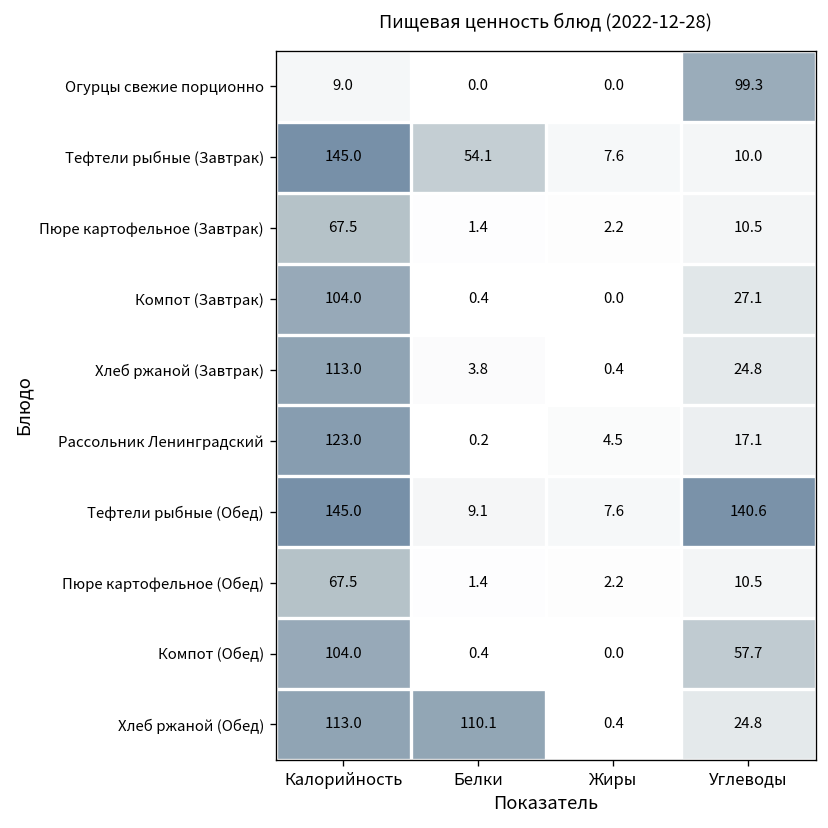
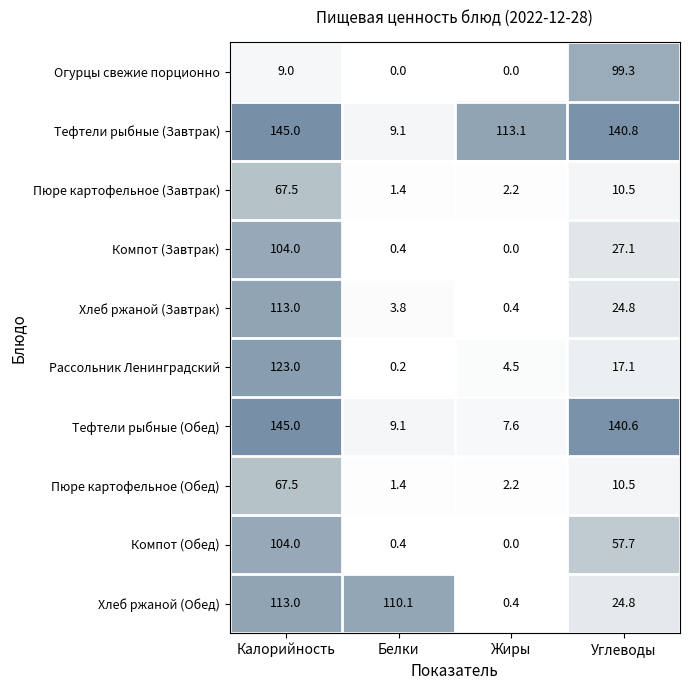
Тефтели рыбные (Завтрак), Белки: 54.1 -> 9.1
Тефтели рыбные (Завтрак), Жиры: 7.6 -> 113.1
Тефтели рыбные (Завтрак), Углеводы: 10.0 -> 140.8
